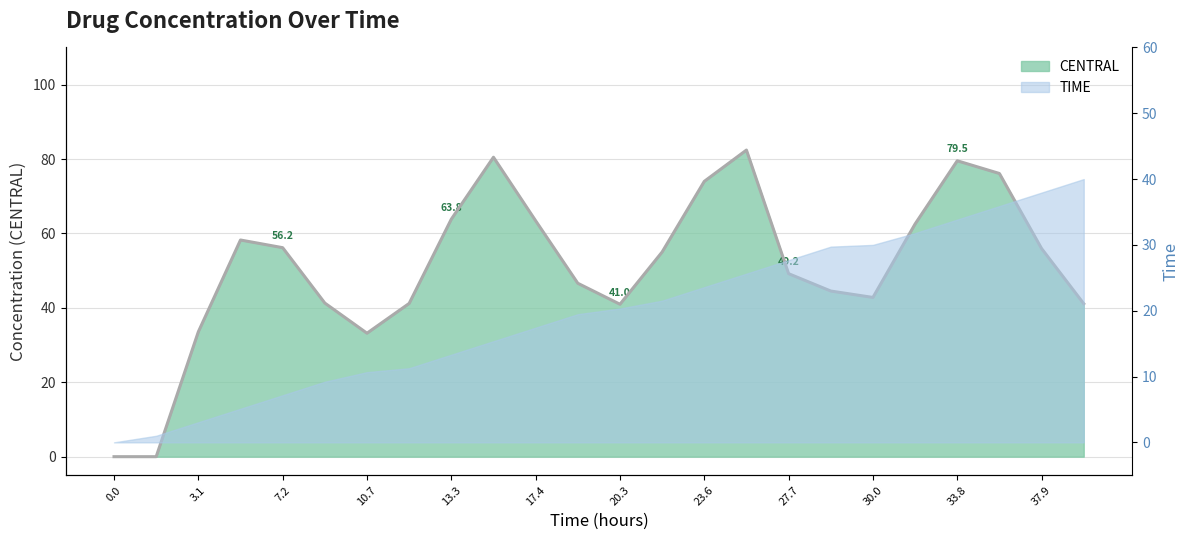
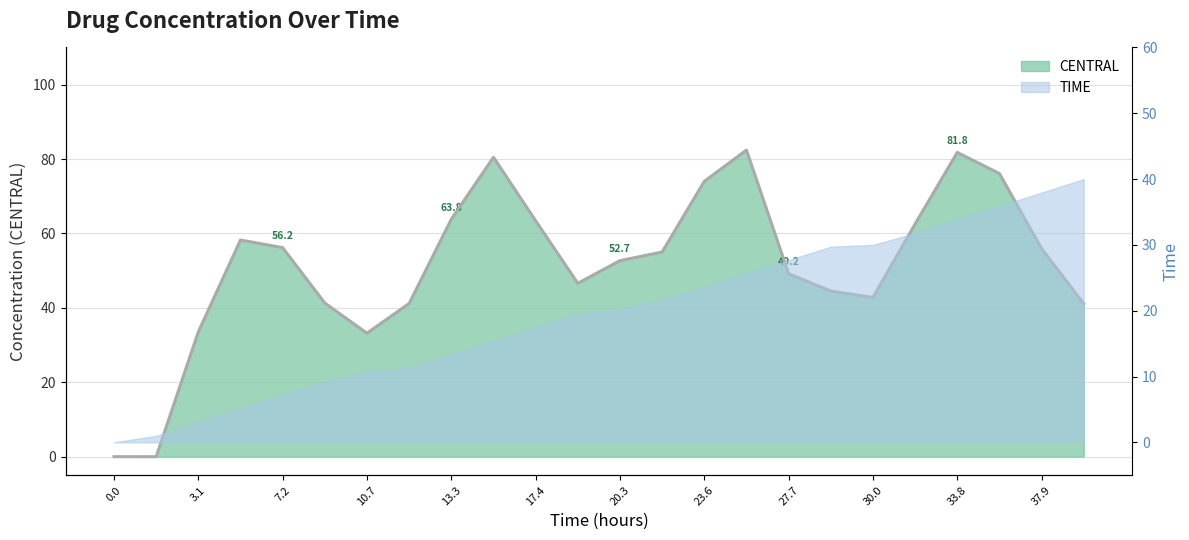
CENTRAL, 20.3: 41.0 -> 52.7
CENTRAL, 33.8: 79.5 -> 81.8
